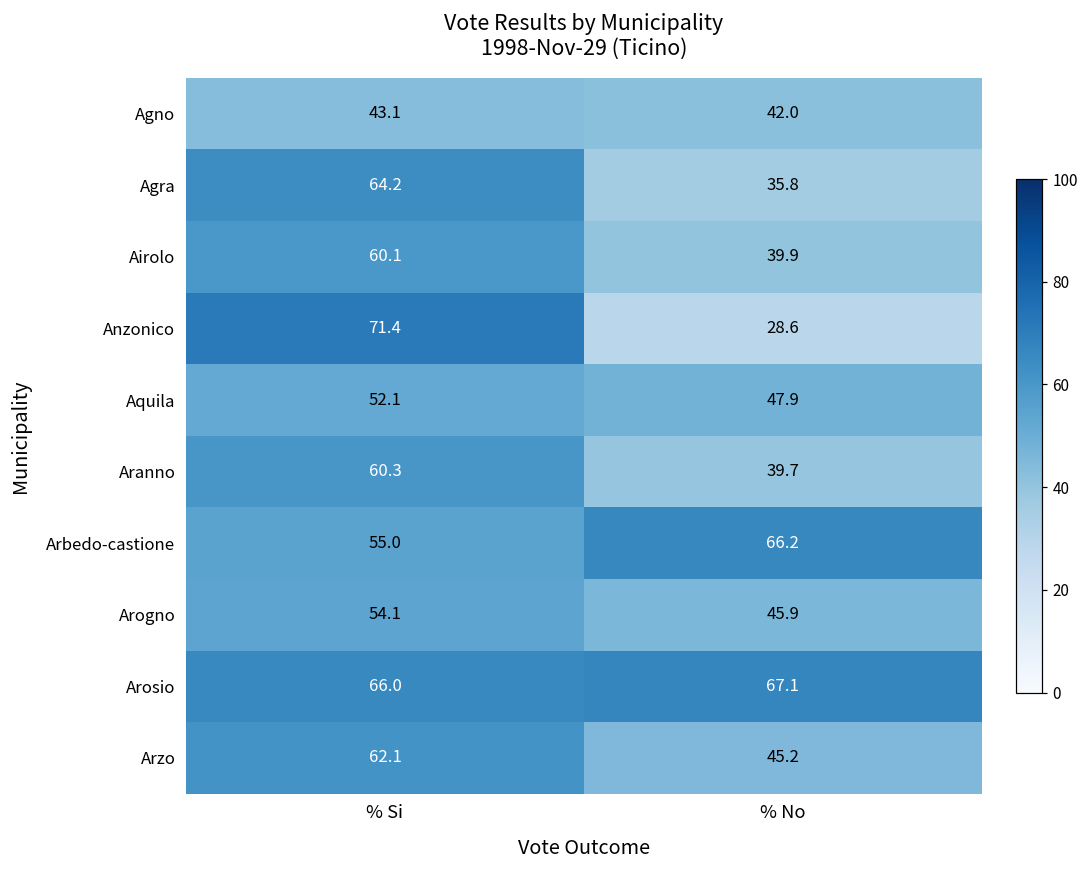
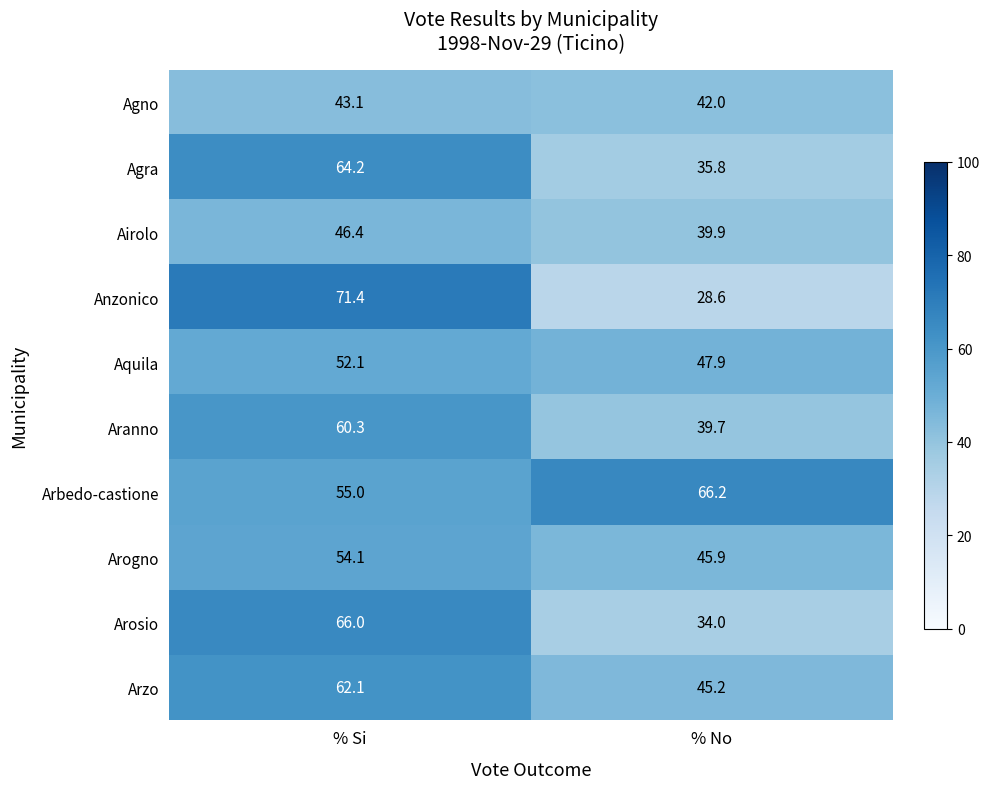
Airolo, % Si: 60.1 -> 46.4
Arosio, % No: 67.1 -> 34.0
